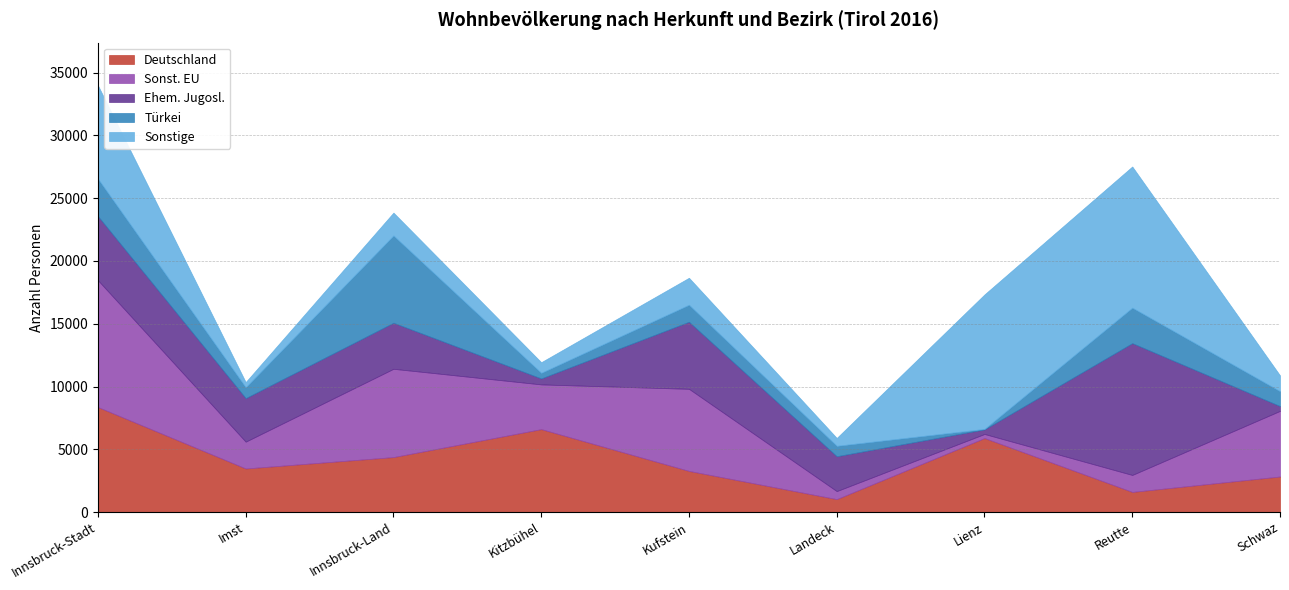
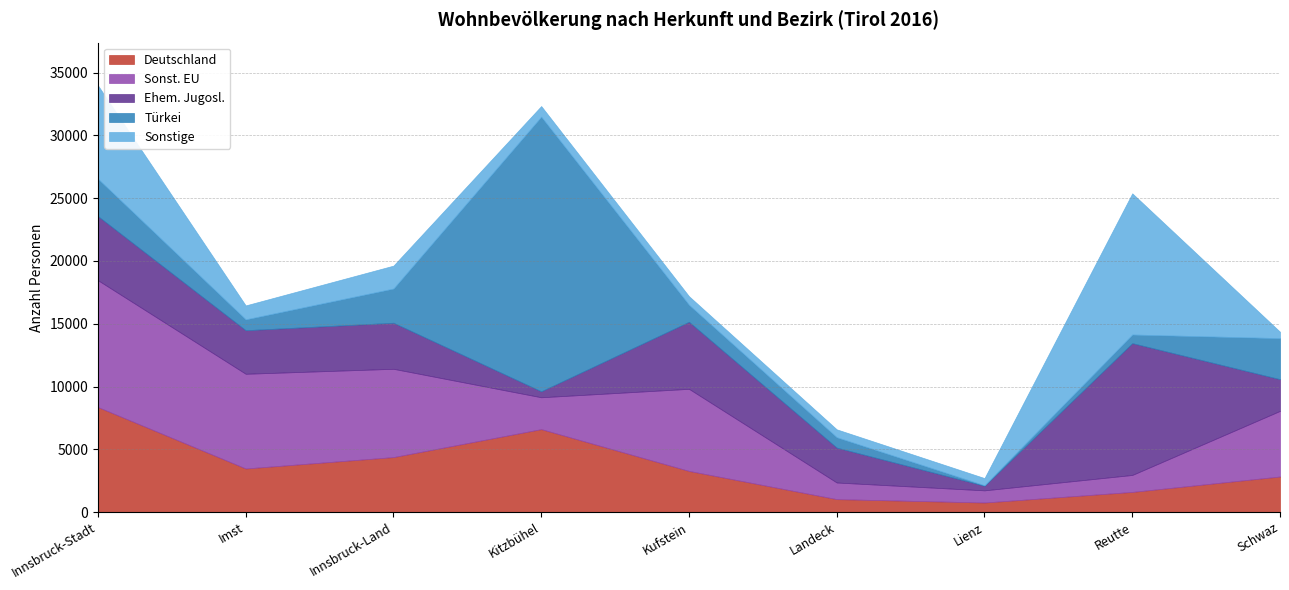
Sonst. EU, Imst: 2100 -> 7500
Sonstige, Imst: 400 -> 1100
Türkei, Innsbruck-Land: 7000 -> 2700
Sonst. EU, Kitzbühel: 3600 -> 2500
Türkei, Kitzbühel: 400 -> 21900
Sonstige, Kufstein: 2200 -> 700
Sonst. EU, Landeck: 600 -> 1300
Deutschland, Lienz: 5900 -> 800
Sonst. EU, Lienz: 300 -> 1000
Sonstige, Lienz: 10700 -> 600
Türkei, Reutte: 2800 -> 700
Ehem. Jugosl., Schwaz: 400 -> 2500
Türkei, Schwaz: 1200 -> 3300
Sonstige, Schwaz: 1300 -> 500
